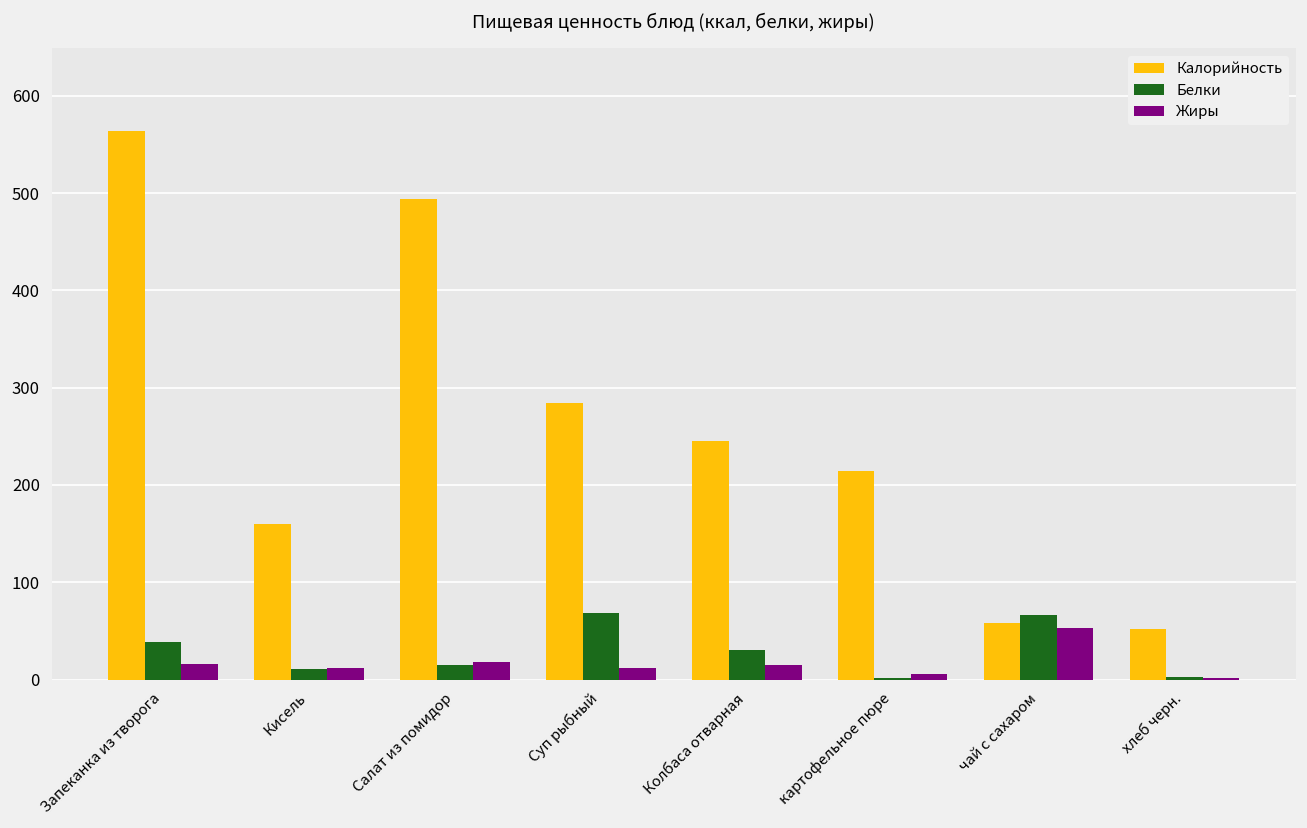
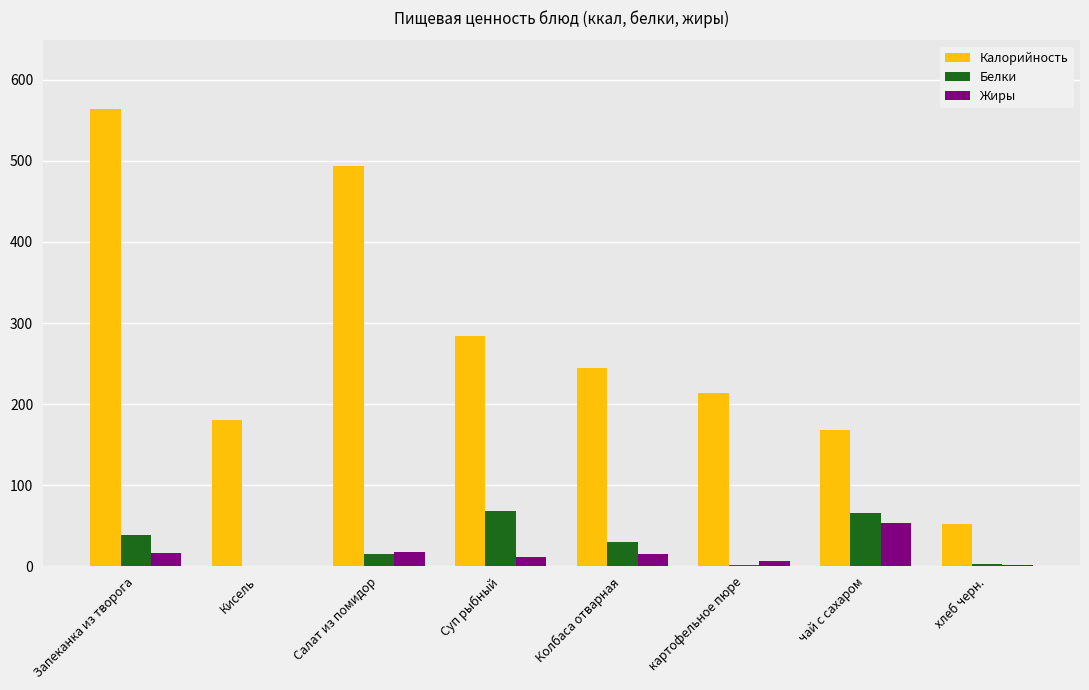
Калорийность, Кисель: 160 -> 180
Белки, Кисель: 10 -> 0
Жиры, Кисель: 10 -> 0
Калорийность, чай с сахаром: 60 -> 170
